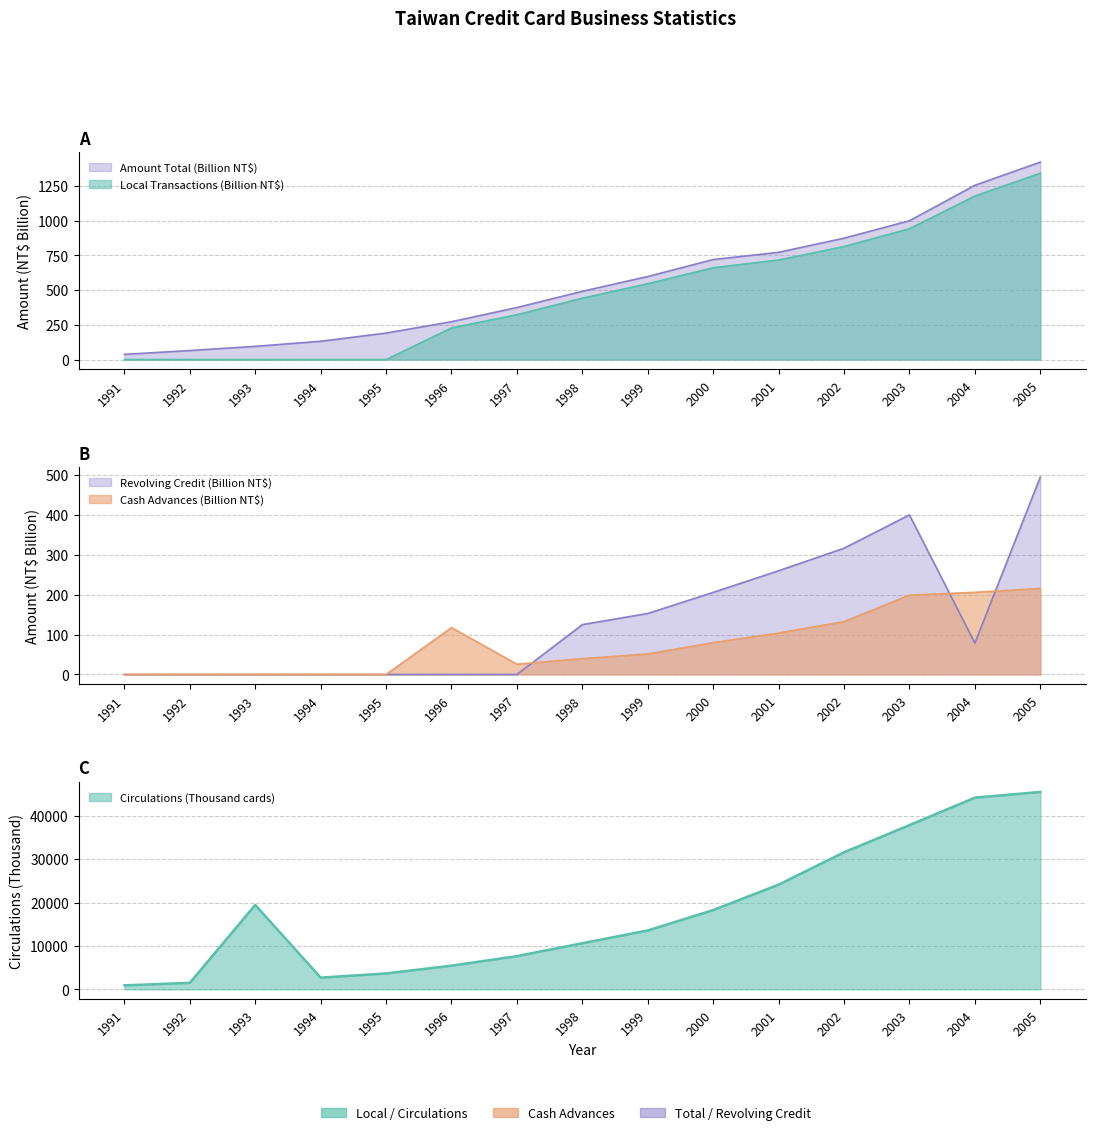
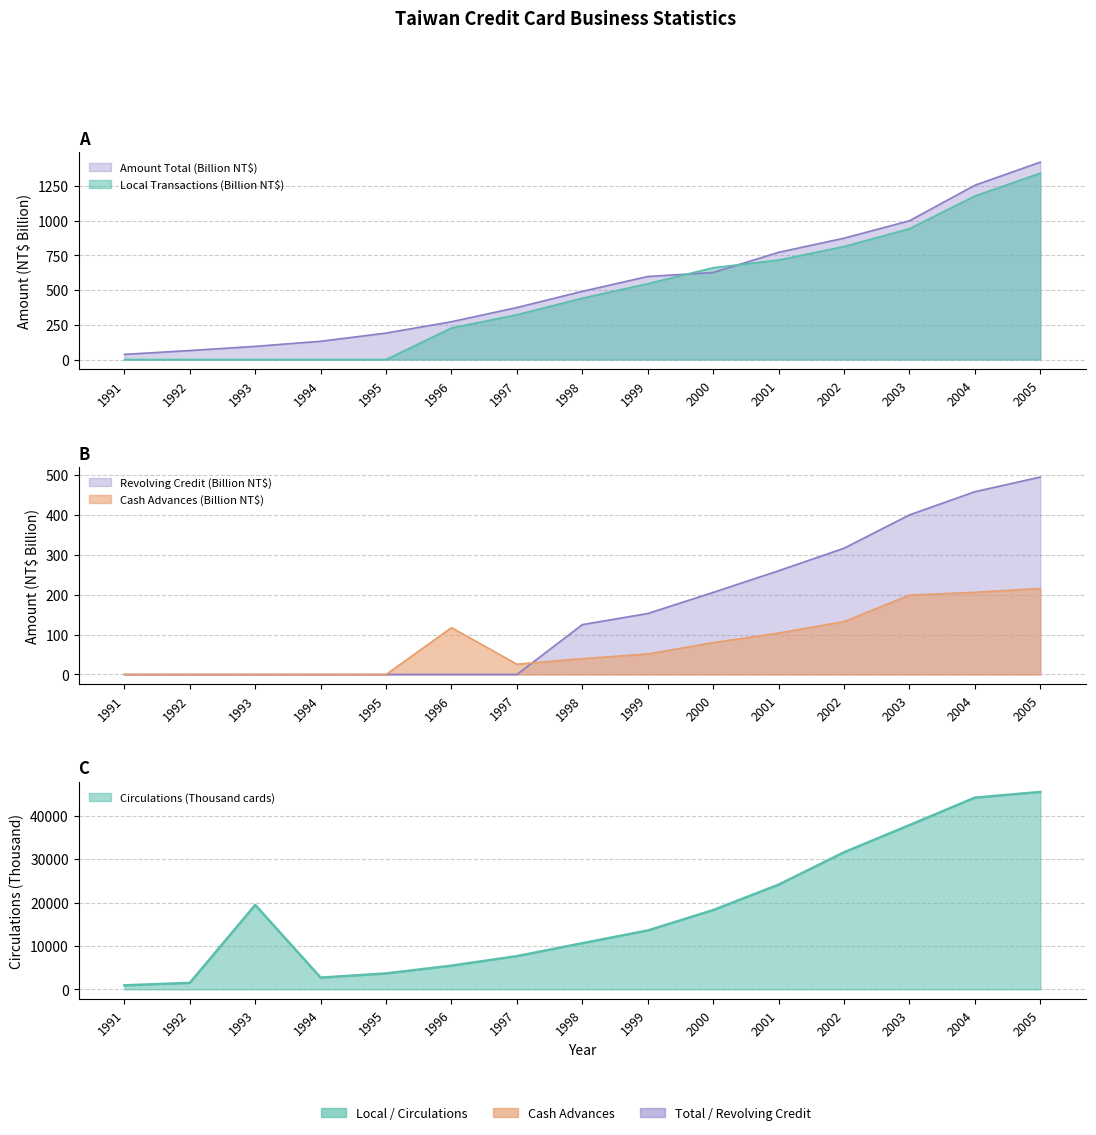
A, Amount Total (Billion NT$), 2000: 720 -> 630
B, Revolving Credit (Billion NT$), 2004: 80 -> 460
